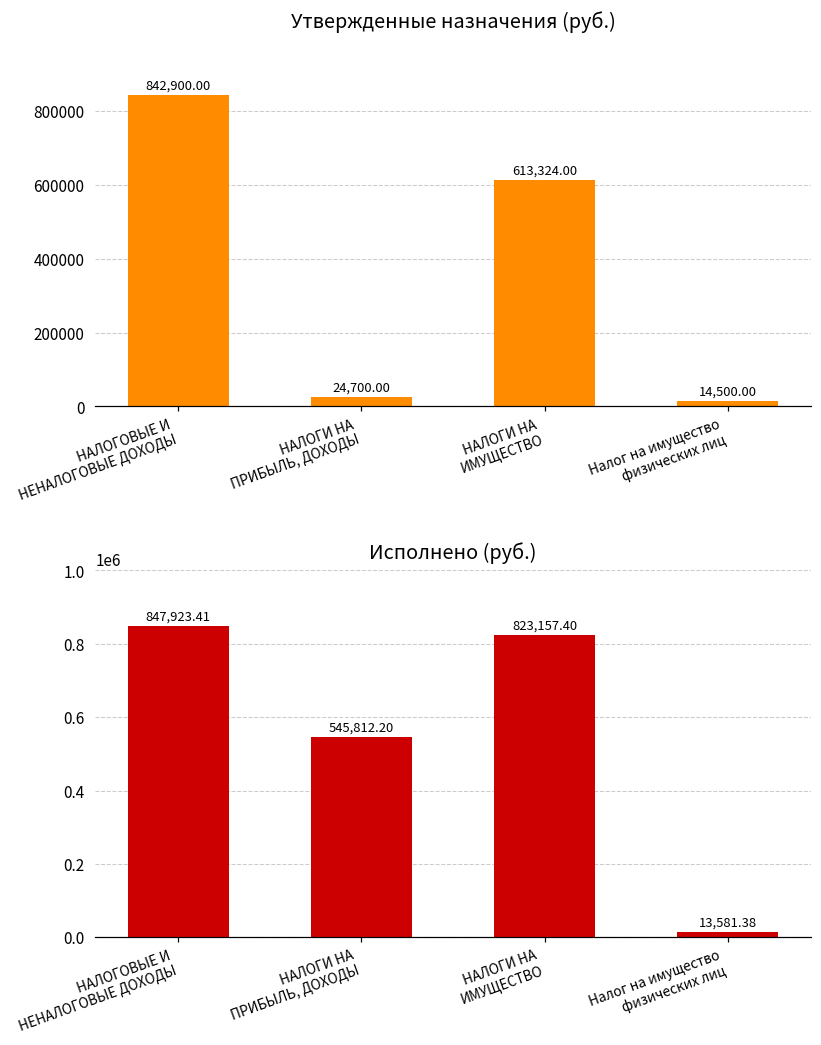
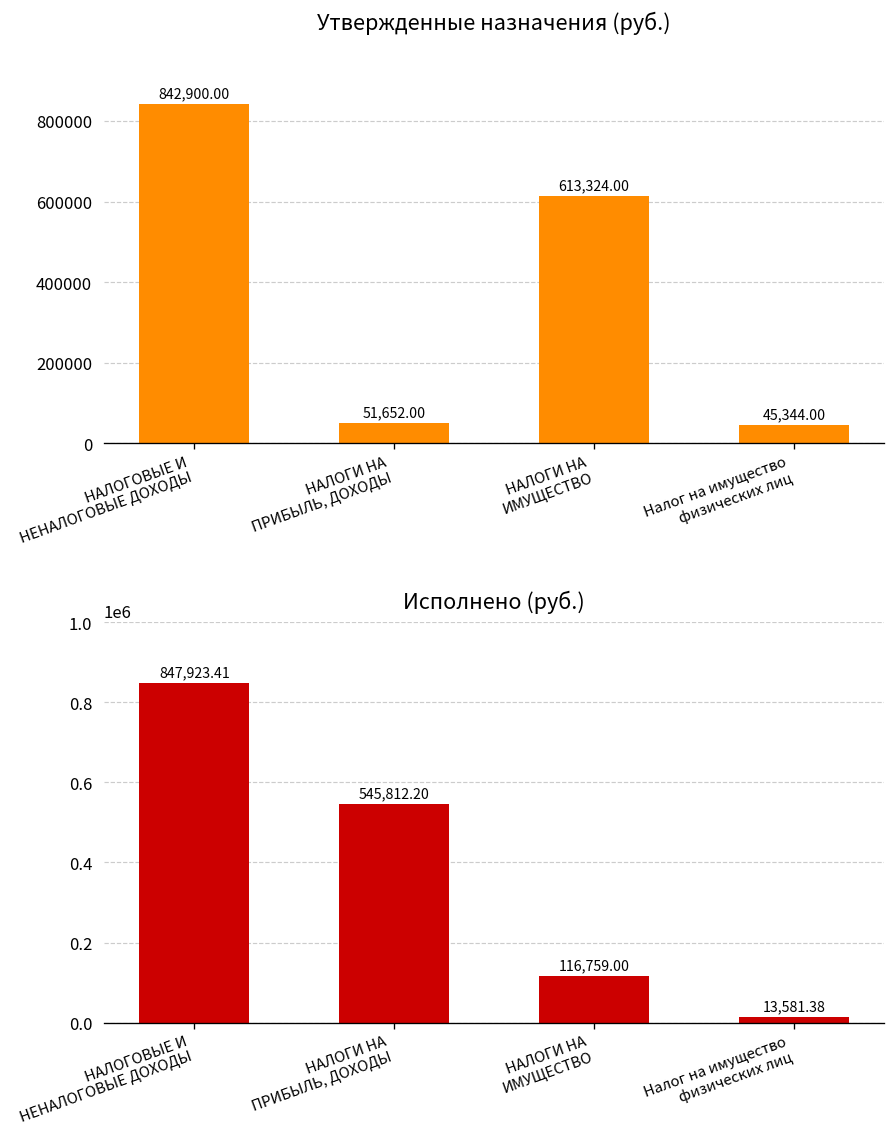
Утвержденные назначения (руб.), НАЛОГИ НА ПРИБЫЛЬ, ДОХОДЫ: 24,700.00 -> 51,652.00
Утвержденные назначения (руб.), Налог на имущество физических лиц: 14,500.00 -> 45,344.00
Исполнено (руб.), НАЛОГИ НА ИМУЩЕСТВО: 823,157.40 -> 116,759.00
